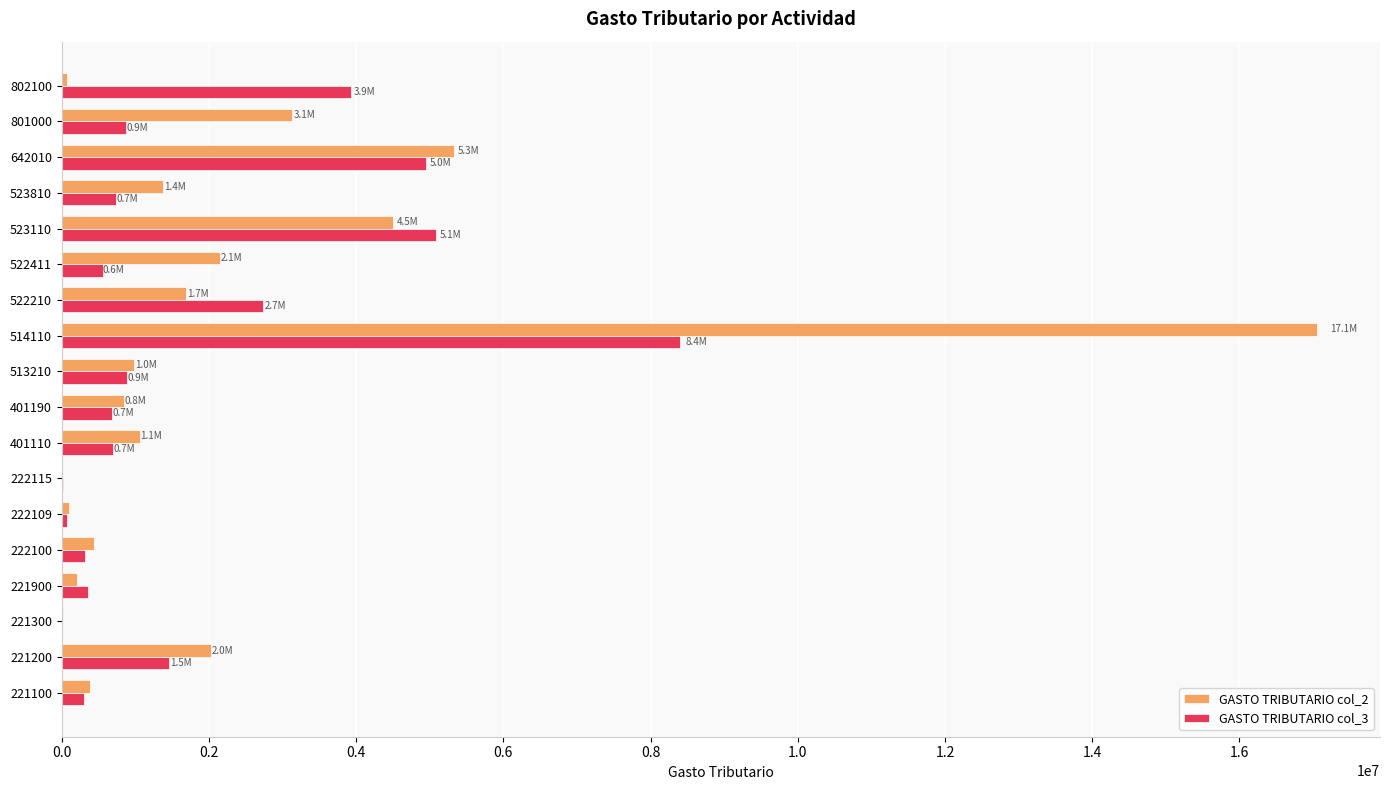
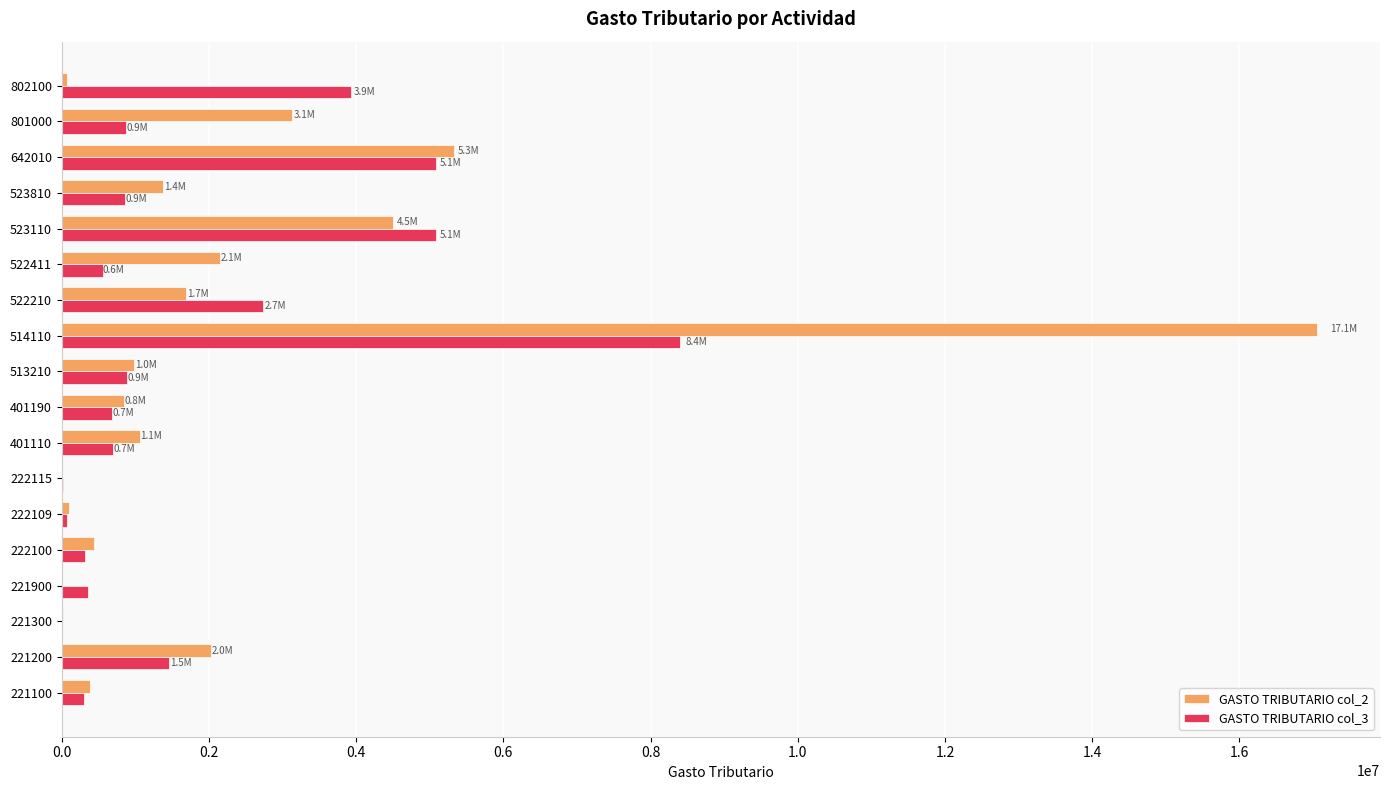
GASTO TRIBUTARIO col_3, 642010: 5.0M -> 5.1M
GASTO TRIBUTARIO col_3, 523810: 0.7M -> 0.9M
GASTO TRIBUTARIO col_2, 221900: 200000 -> 0
